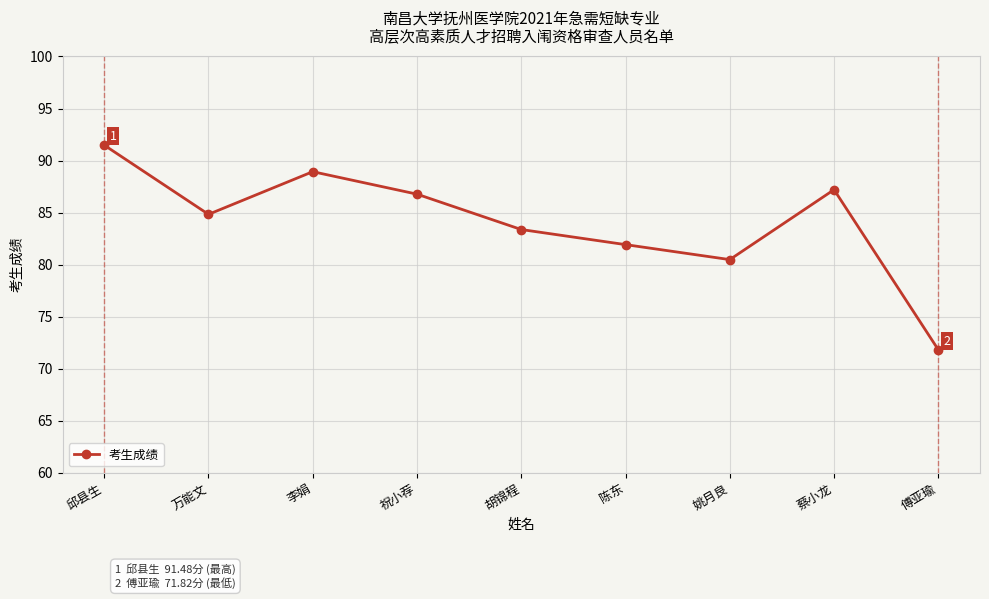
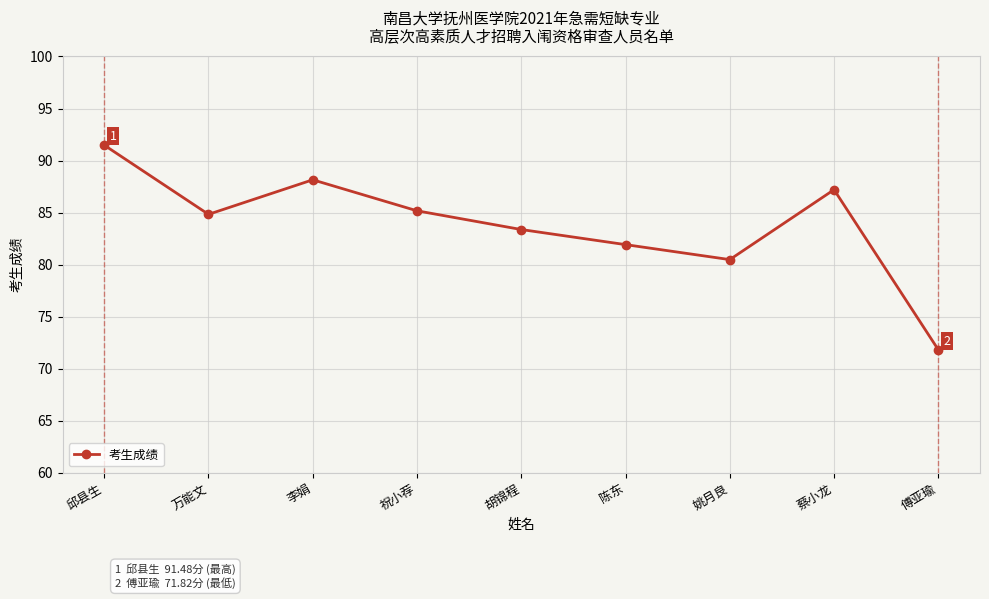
李娟: 88.9 -> 88.2
祝小荐: 86.8 -> 85.2
